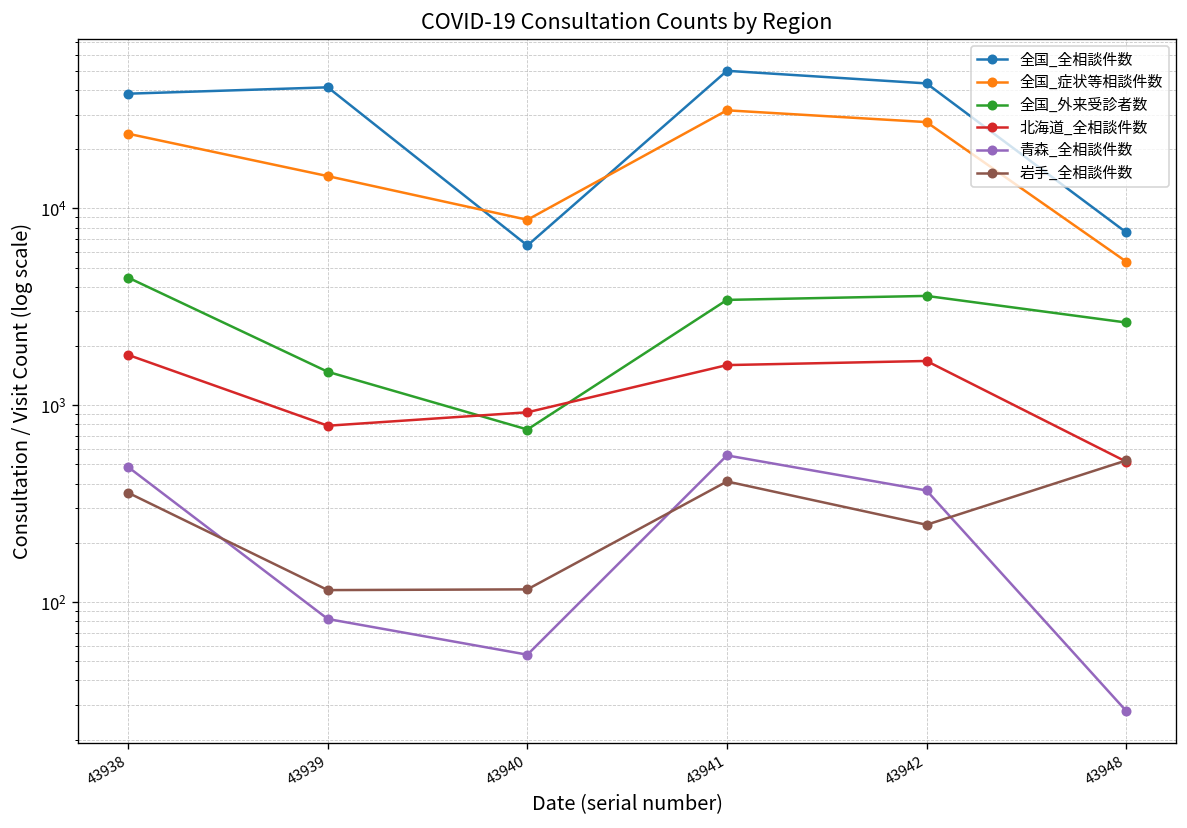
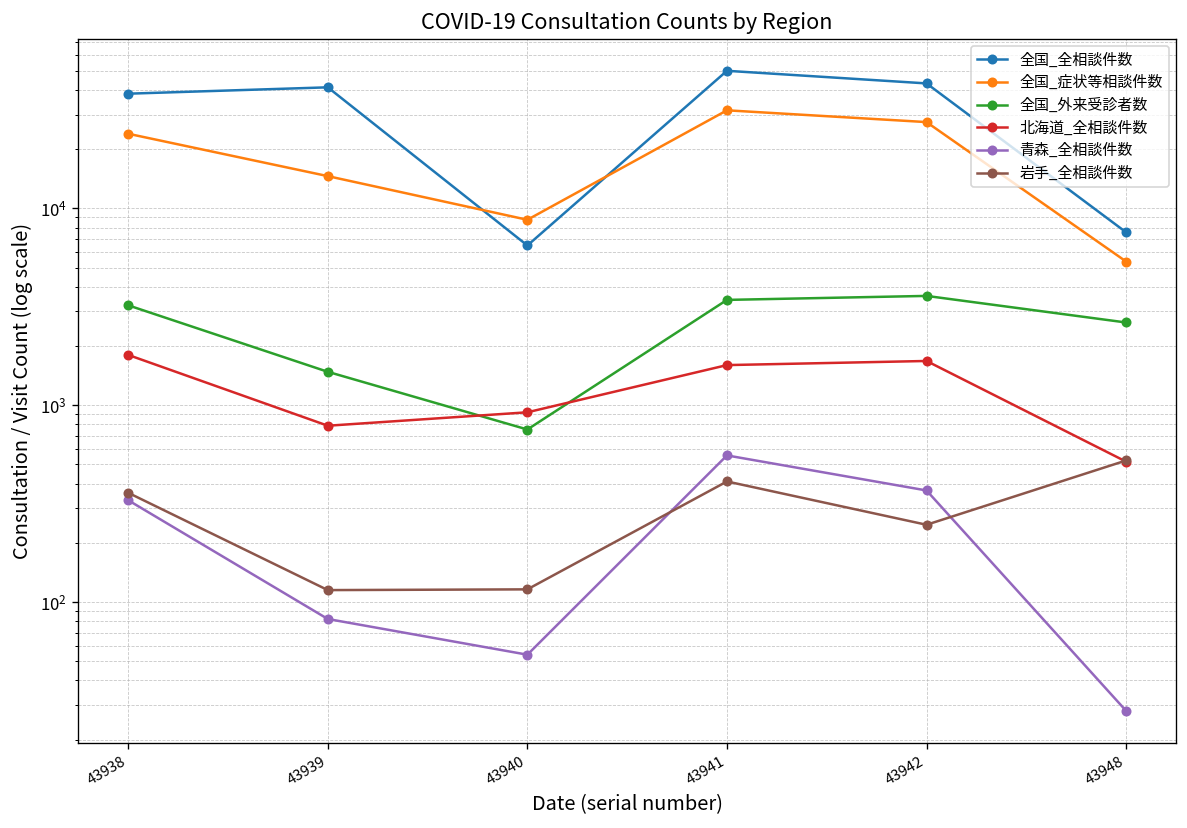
全国_外来受診者数, 43938: 4500 -> 3200
青森_全相談件数, 43938: 490 -> 330
